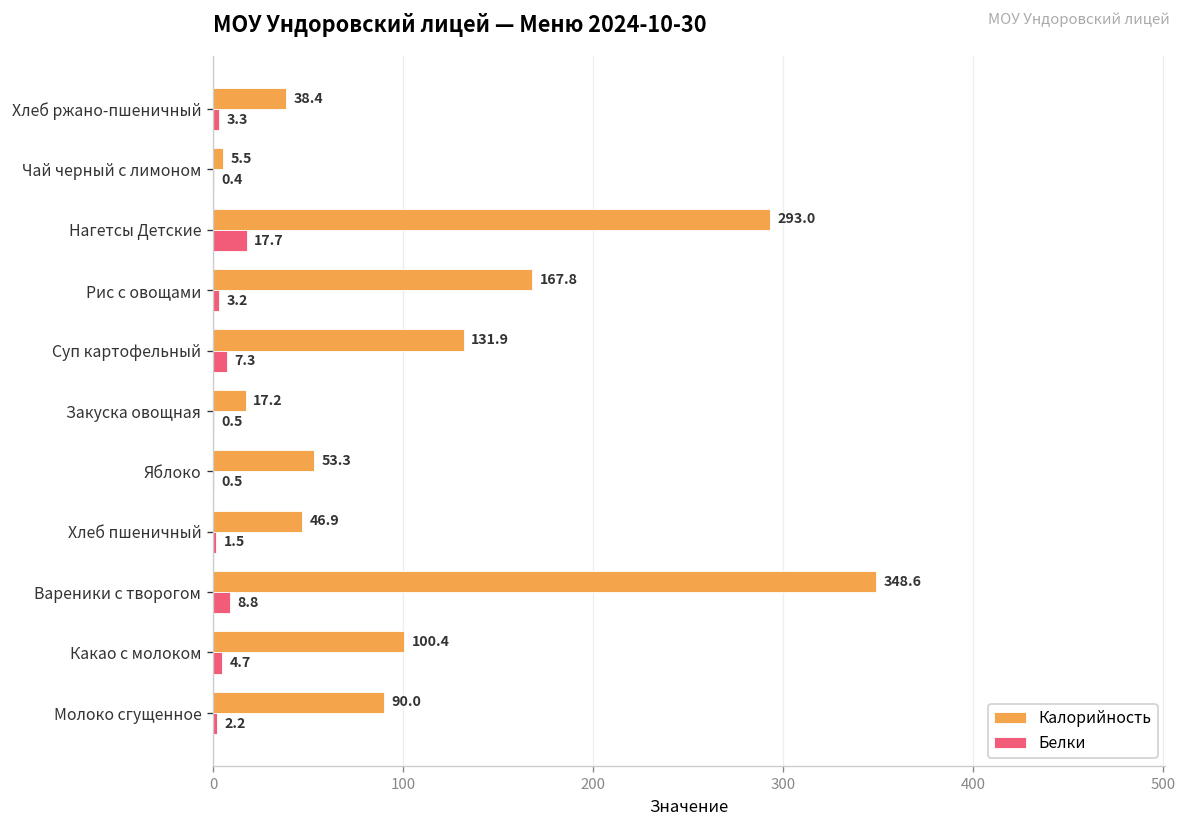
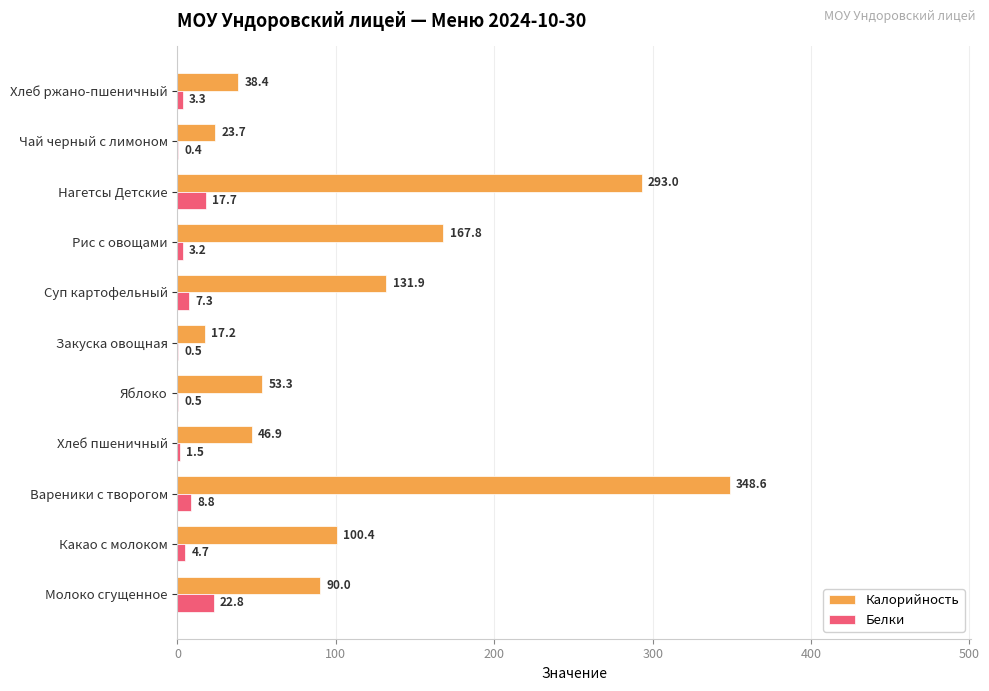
Калорийность, Чай черный с лимоном: 5.5 -> 23.7
Белки, Молоко сгущенное: 2.2 -> 22.8
